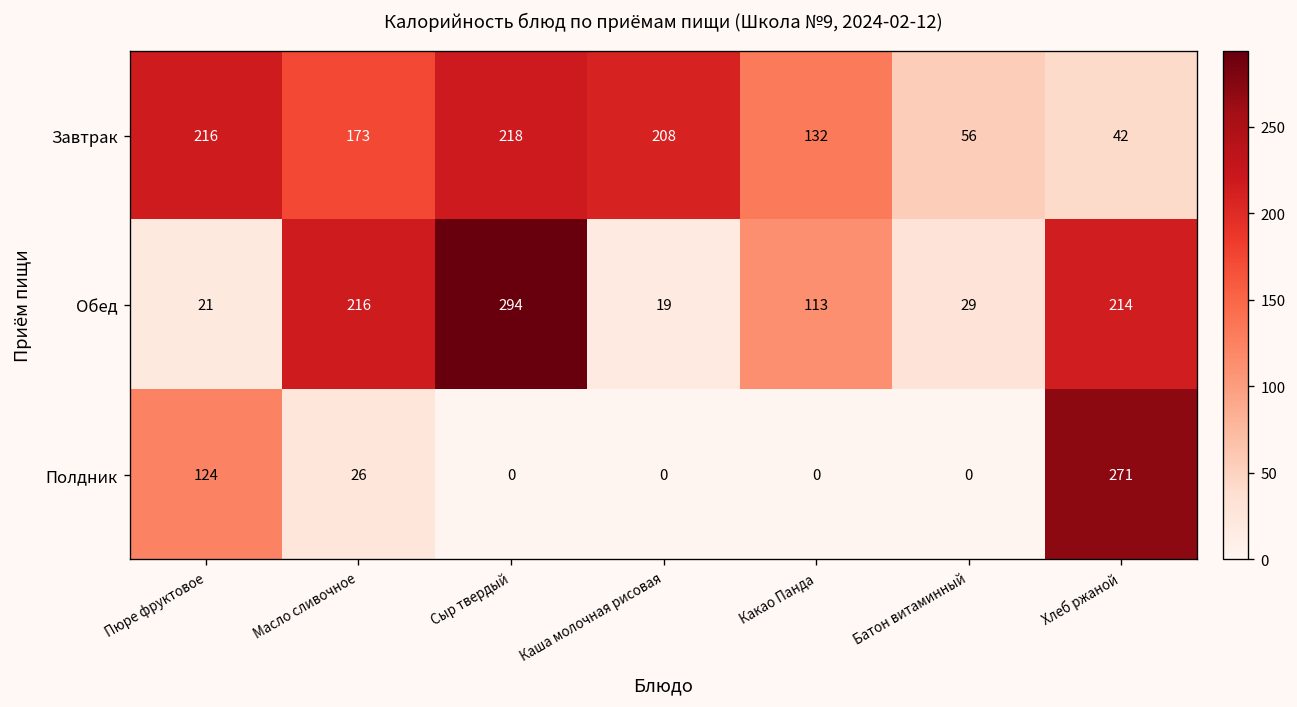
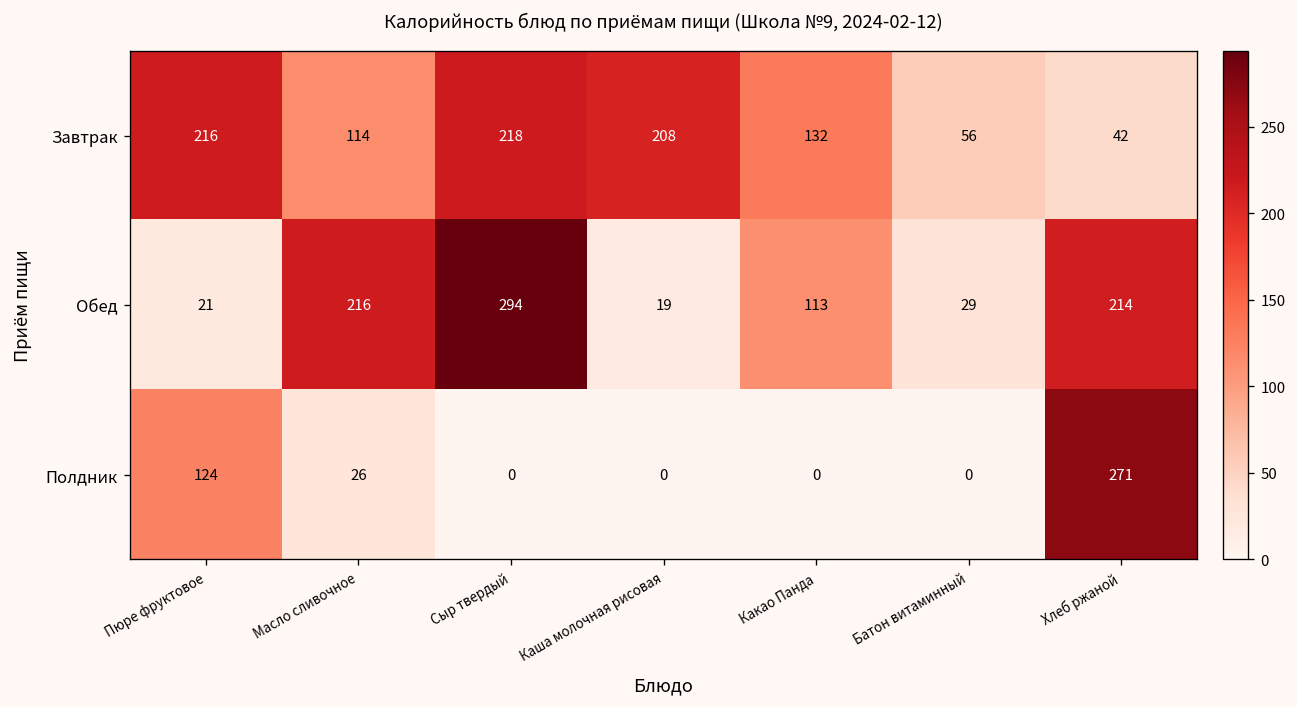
Завтрак, Масло сливочное: 173 -> 114
